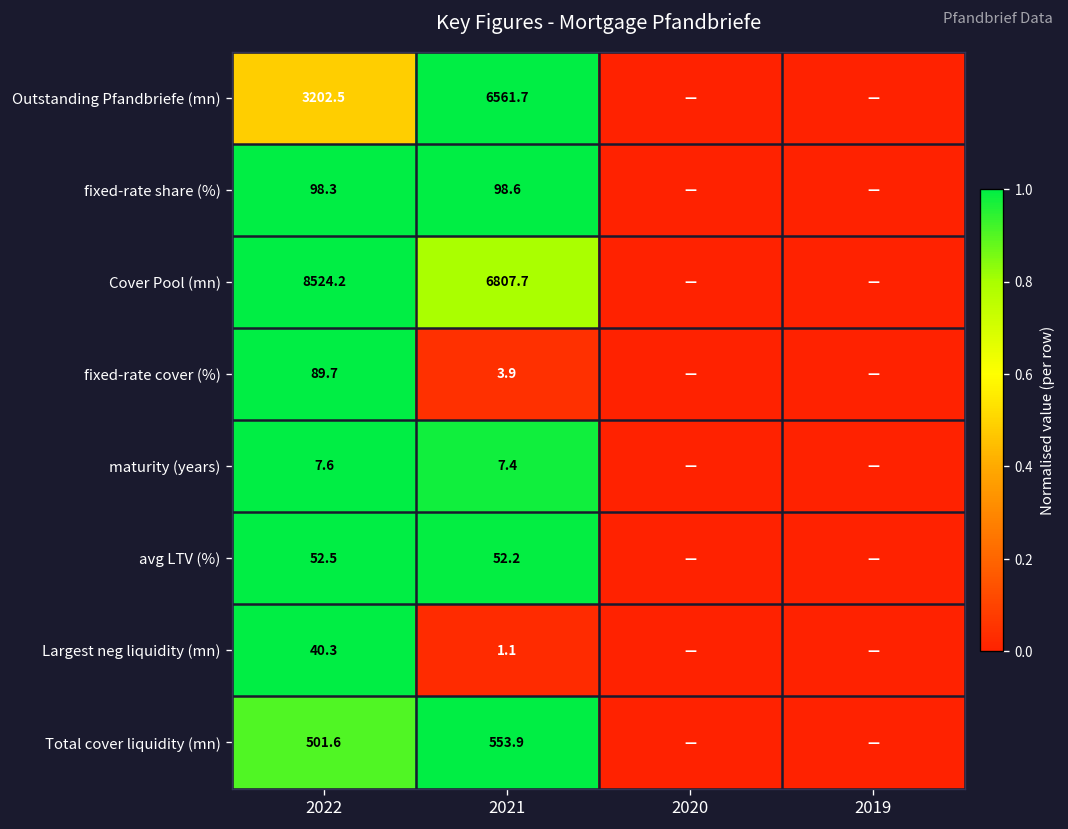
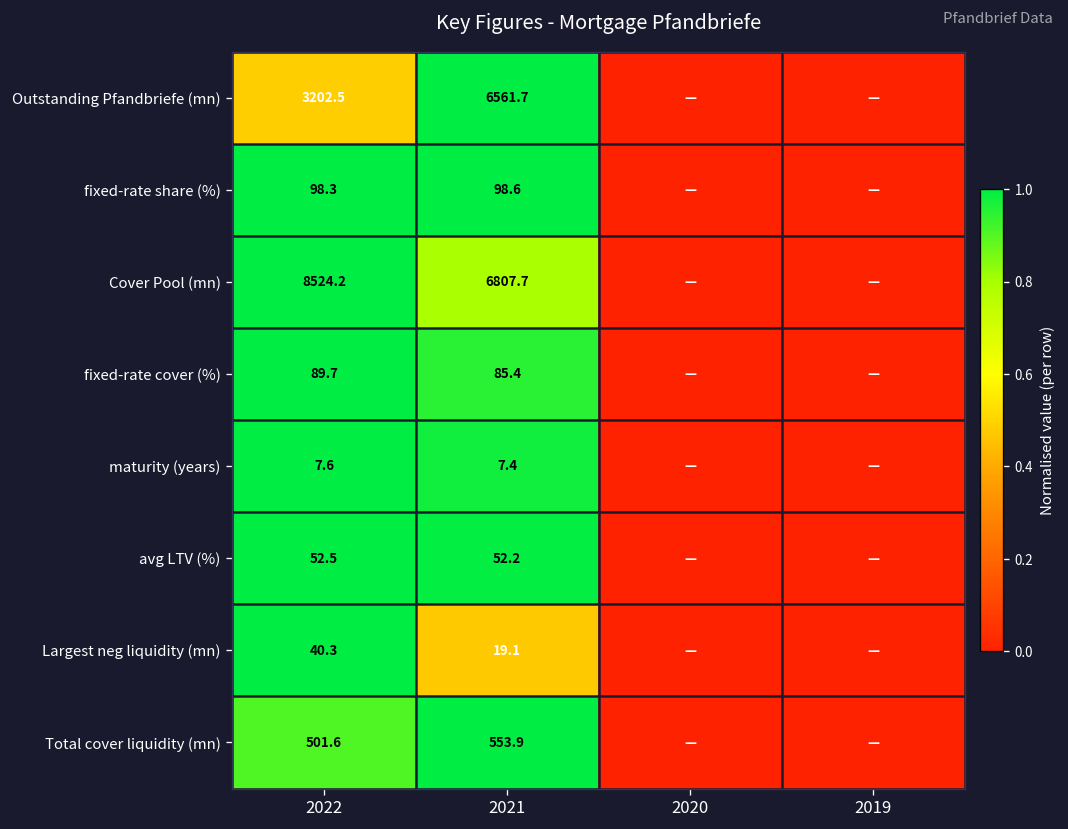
fixed-rate cover (%), 2021: 3.9 -> 85.4
Largest neg liquidity (mn), 2021: 1.1 -> 19.1
